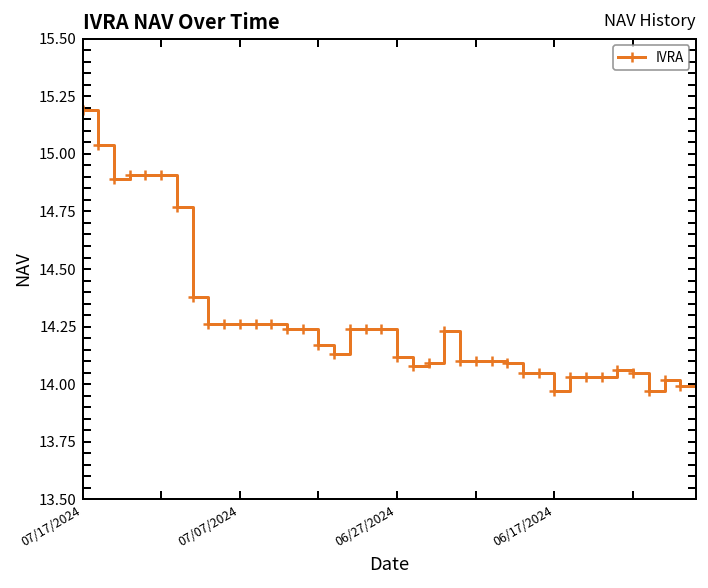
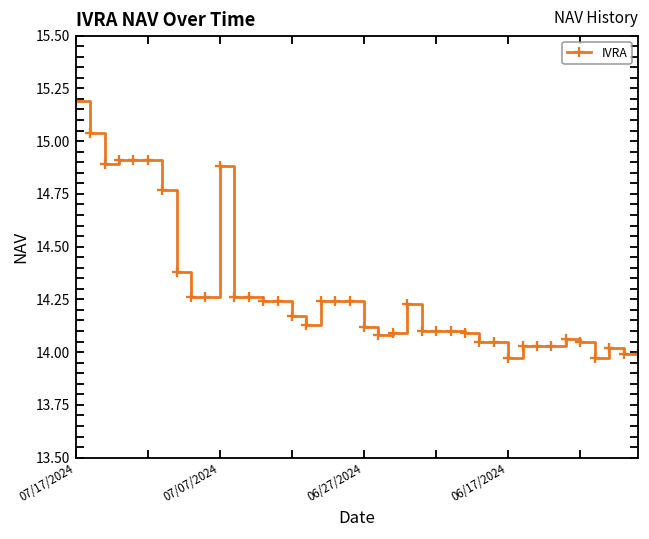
07/07/2024: 14.26 -> 14.88
